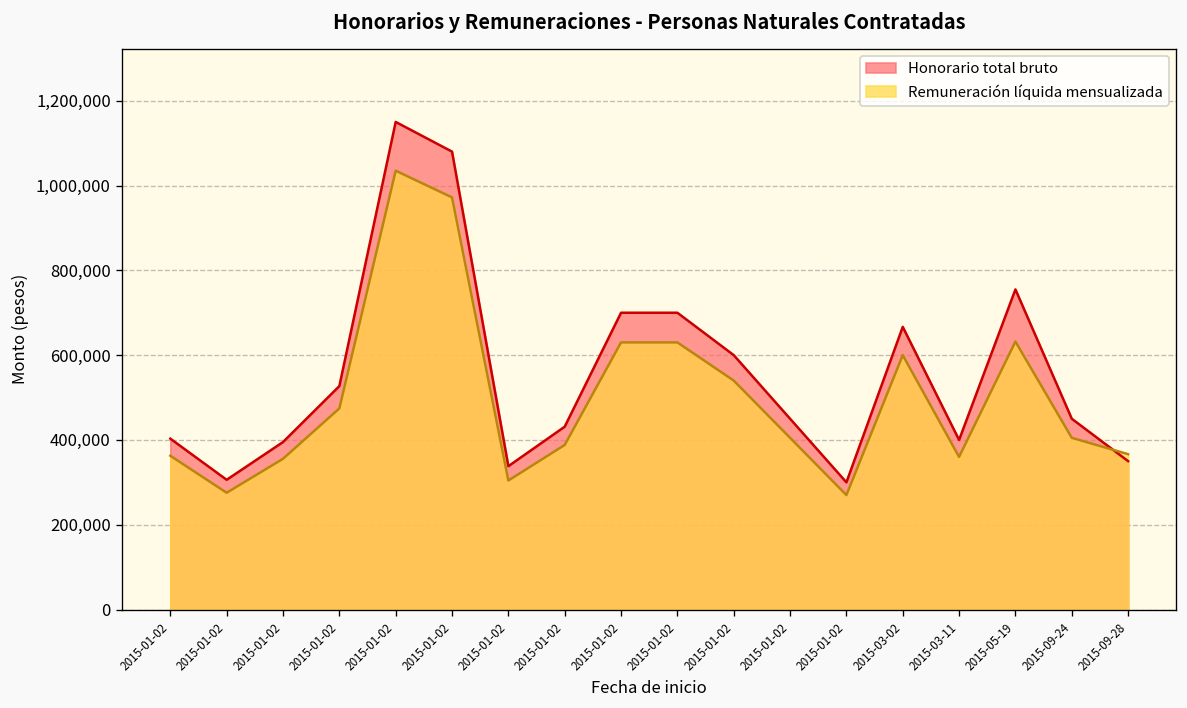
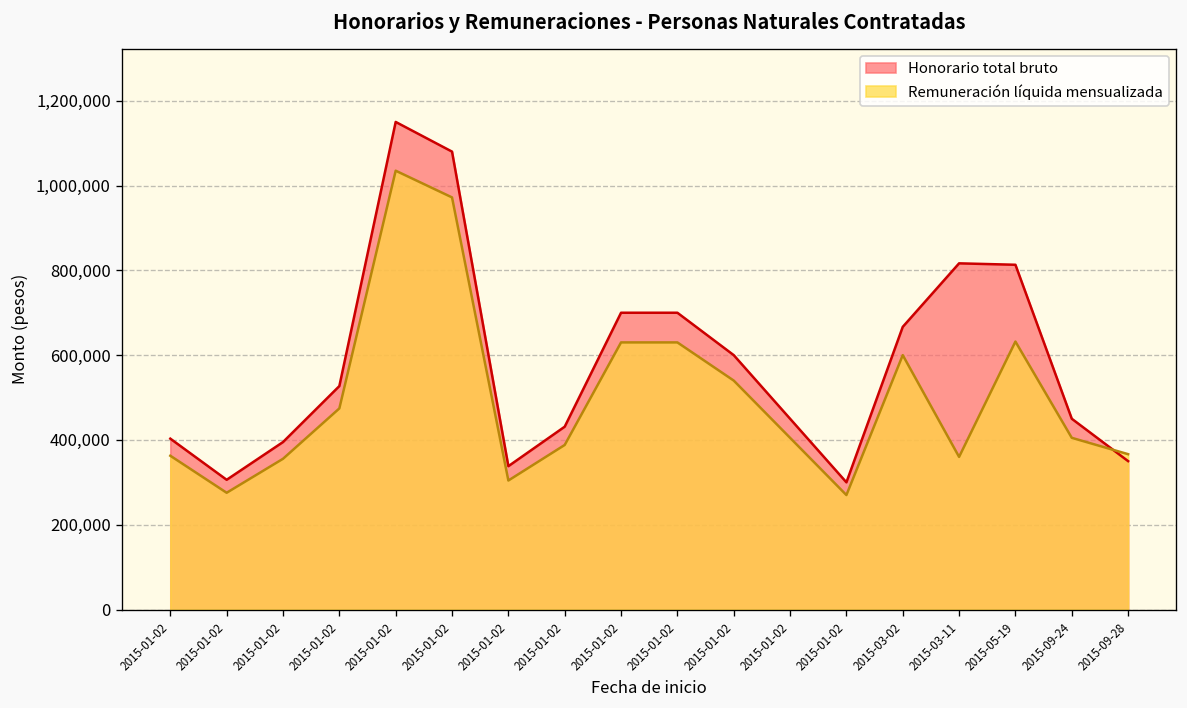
Honorario total bruto, 2015-03-11: 400,000 -> 820,000
Honorario total bruto, 2015-05-19: 760,000 -> 810,000
